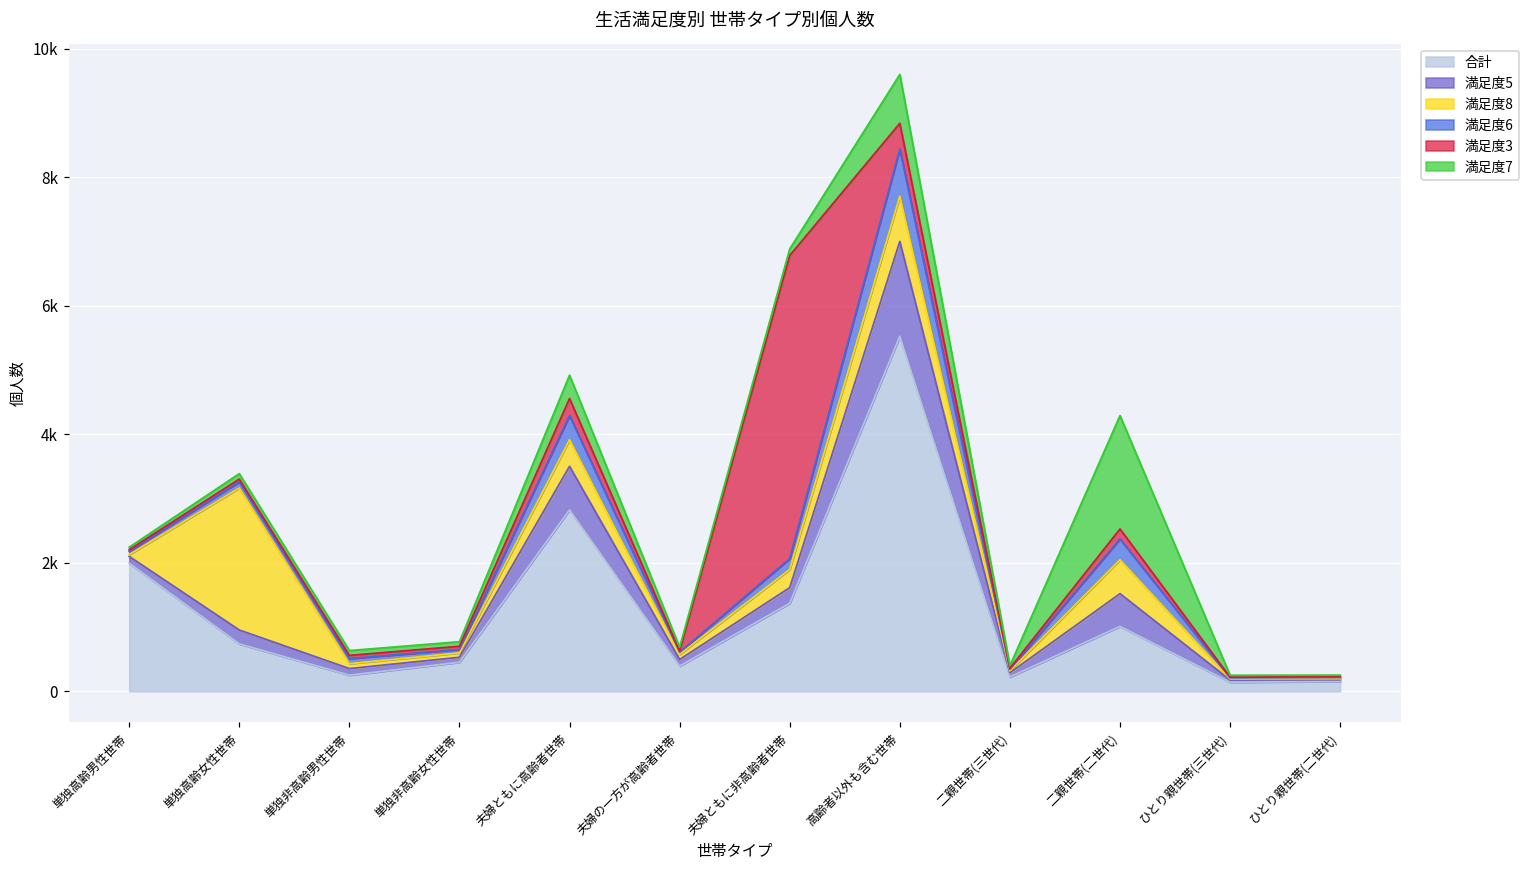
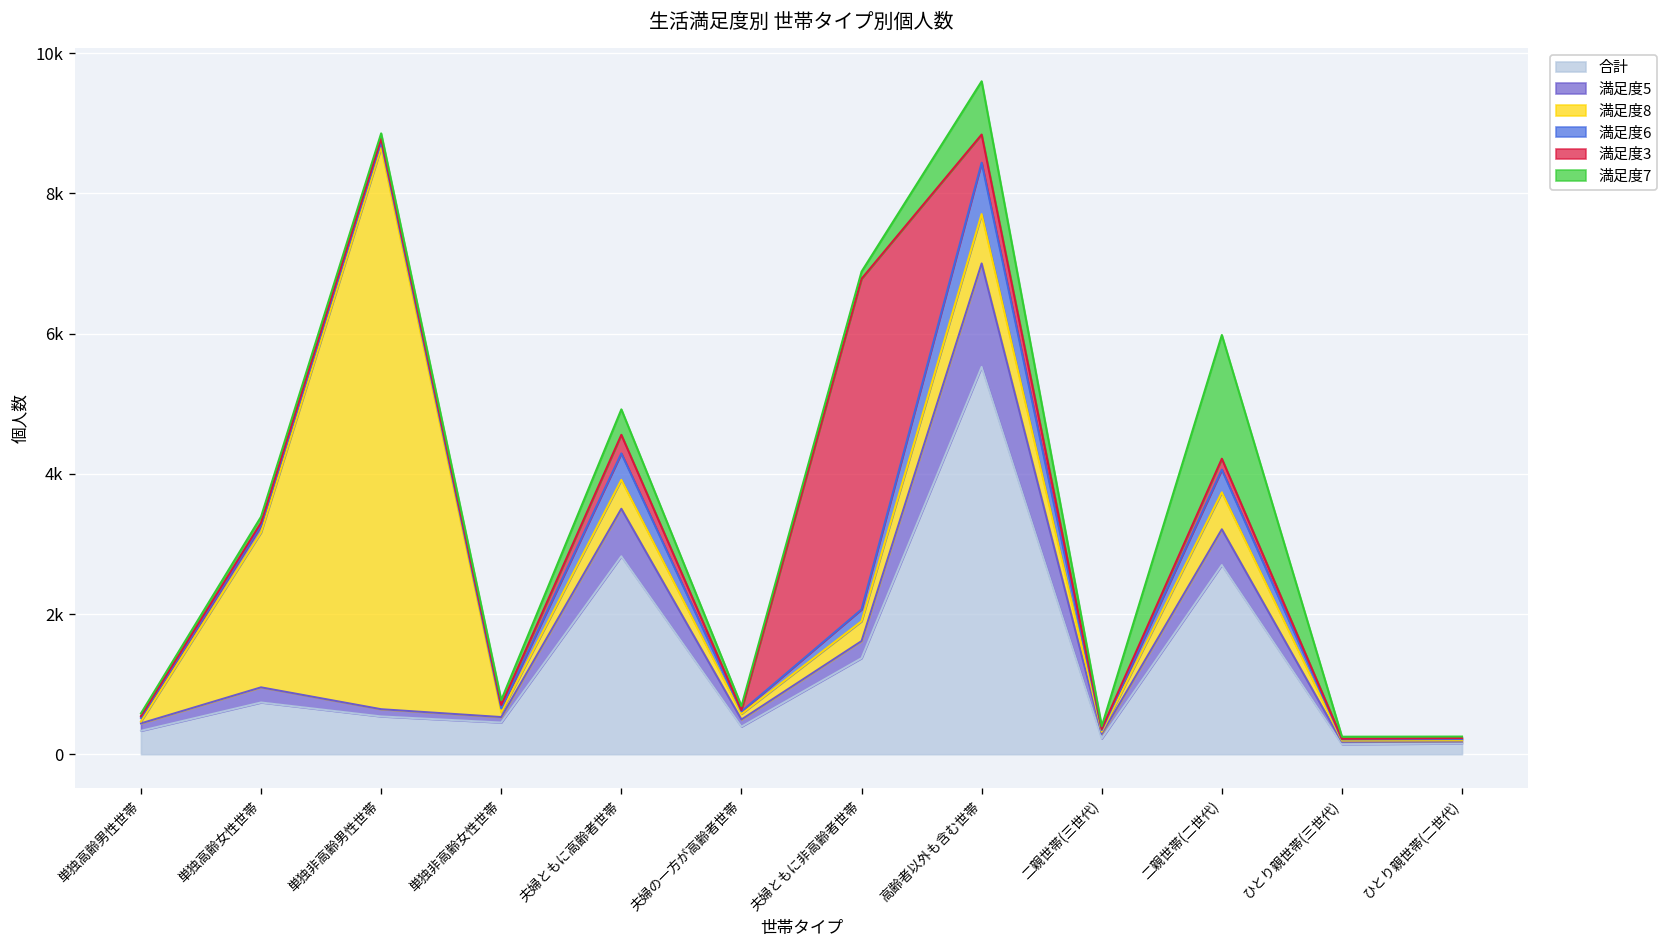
合計, 単独高齢男性世帯: 2000 -> 300
合計, 単独非高齢男性世帯: 300 -> 500
満足度8, 単独非高齢男性世帯: 100 -> 8000
合計, 二親世帯(二世代): 1000 -> 2700
